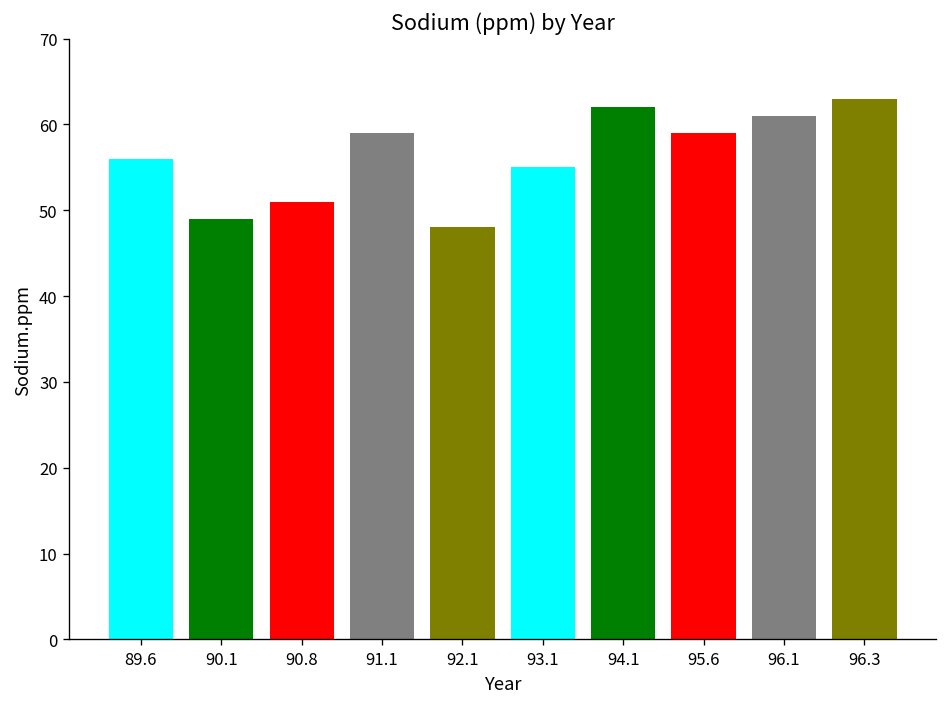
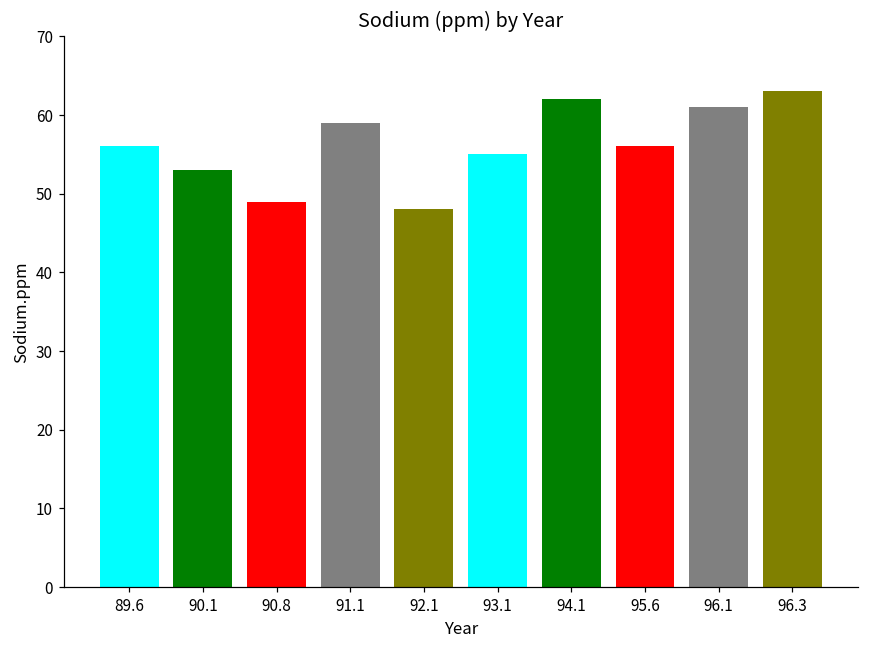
90.1: 49 -> 53
90.8: 51 -> 49
95.6: 59 -> 56
